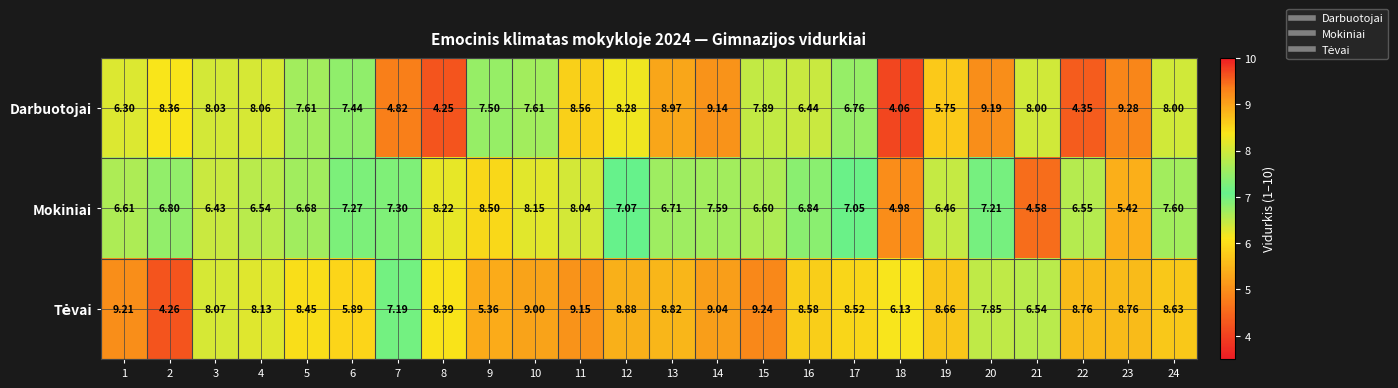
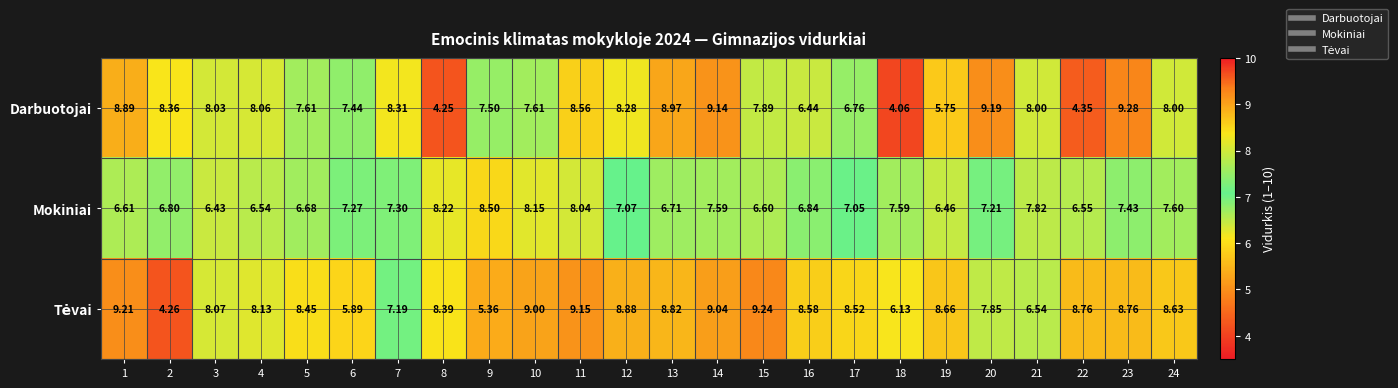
Darbuotojai, 1: 6.30 -> 8.89
Darbuotojai, 7: 4.82 -> 8.31
Mokiniai, 18: 4.98 -> 7.59
Mokiniai, 21: 4.58 -> 7.82
Mokiniai, 23: 5.42 -> 7.43
